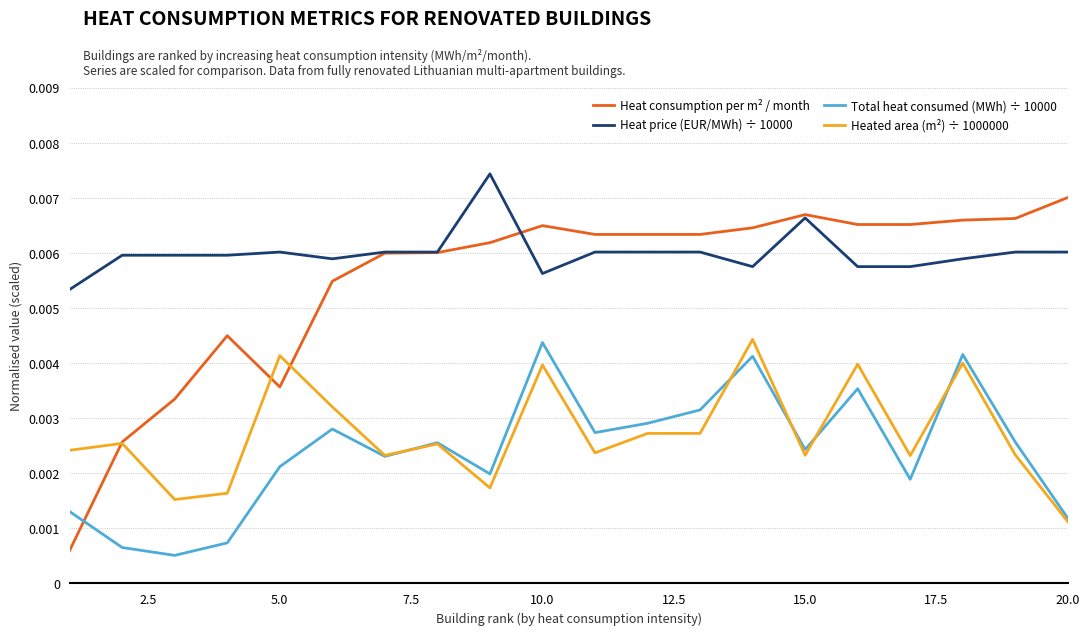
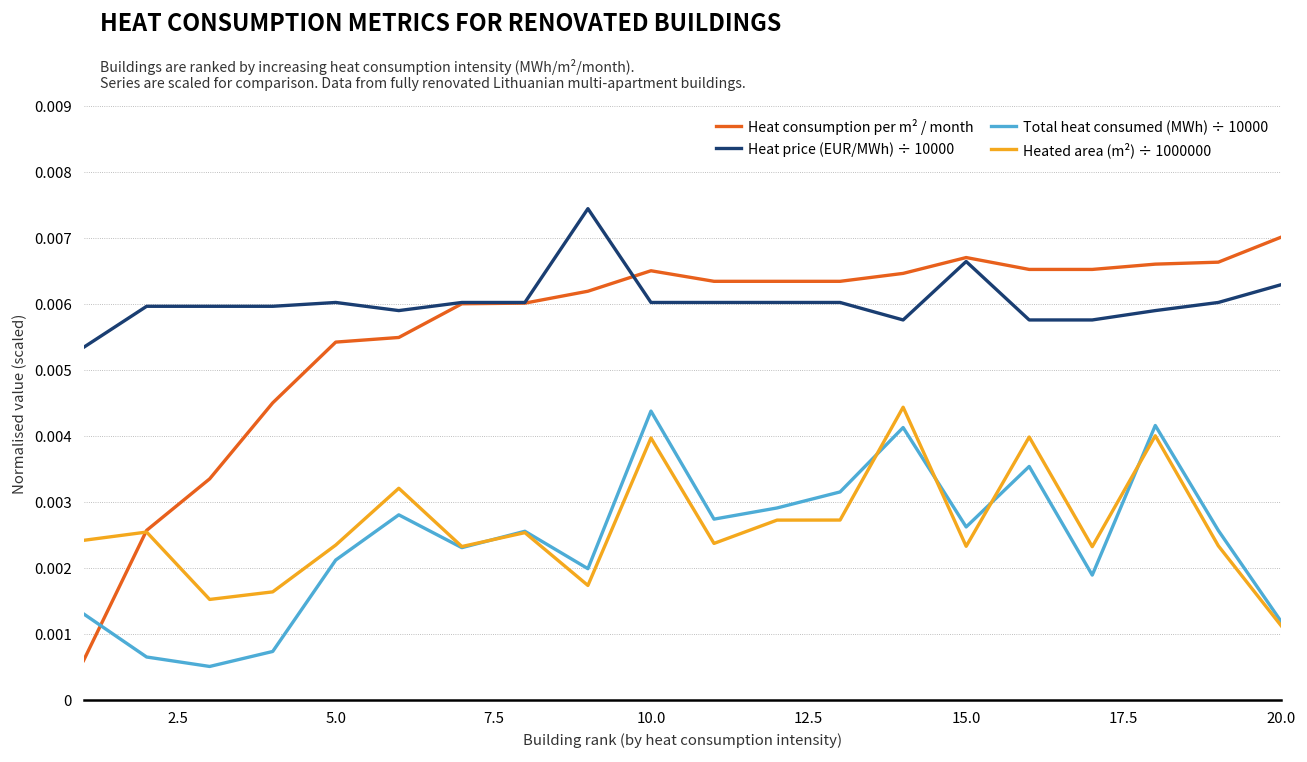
Heat consumption per m² / month, 5.0: 0.0036 -> 0.0054
Heated area (m²) ÷ 1000000, 5.0: 0.0041 -> 0.0023
Heat price (EUR/MWh) ÷ 10000, 10.0: 0.0056 -> 0.0060
Total heat consumed (MWh) ÷ 10000, 15.0: 0.0024 -> 0.0026
Heat price (EUR/MWh) ÷ 10000, 20.0: 0.0060 -> 0.0063
